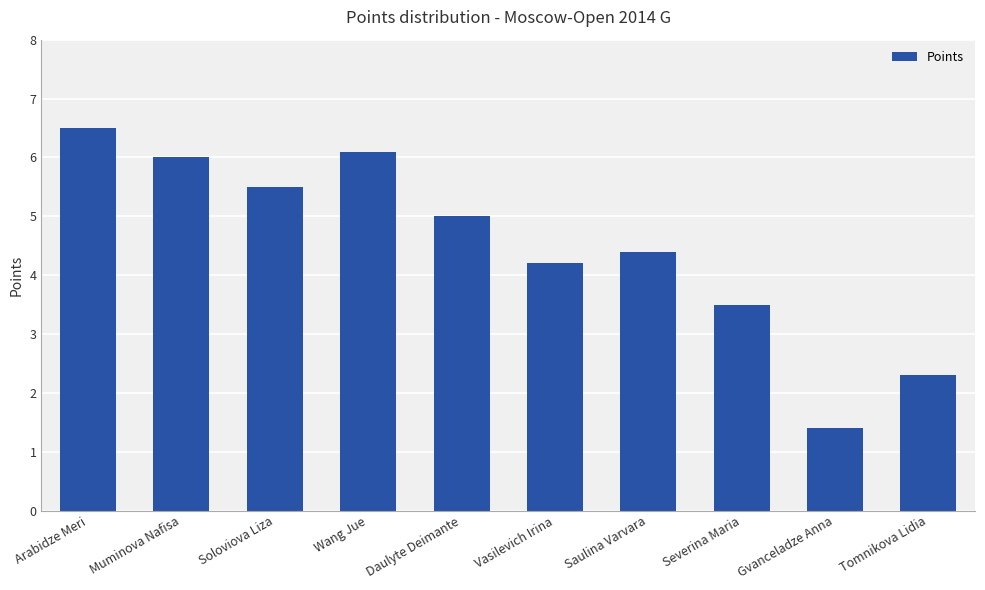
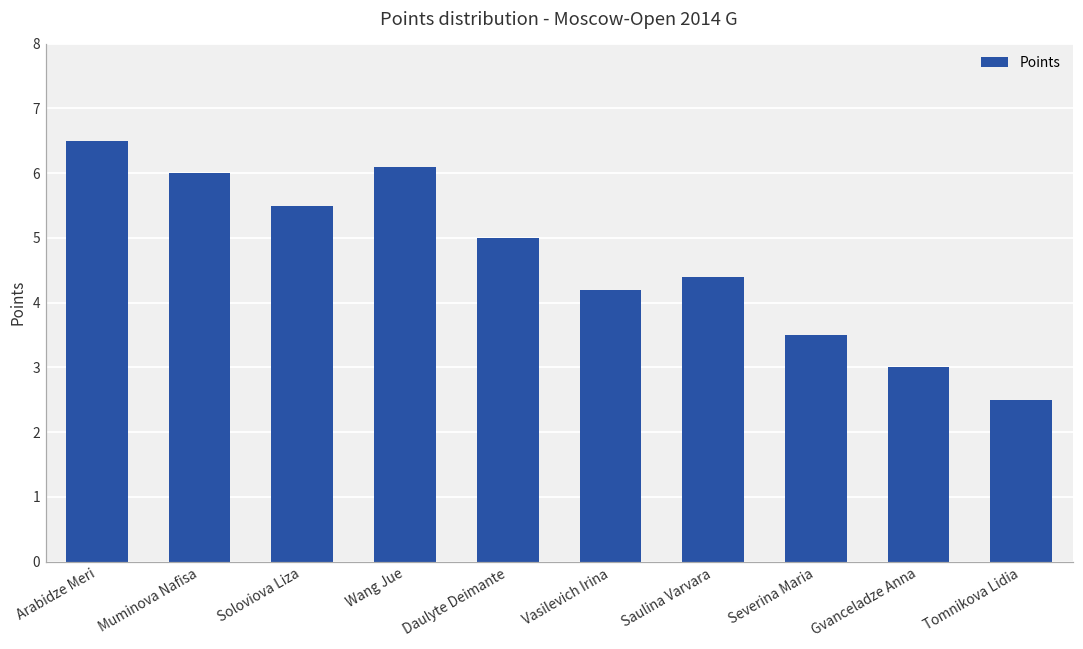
Gvanceladze Anna: 1.4 -> 3.0
Tomnikova Lidia: 2.3 -> 2.5
